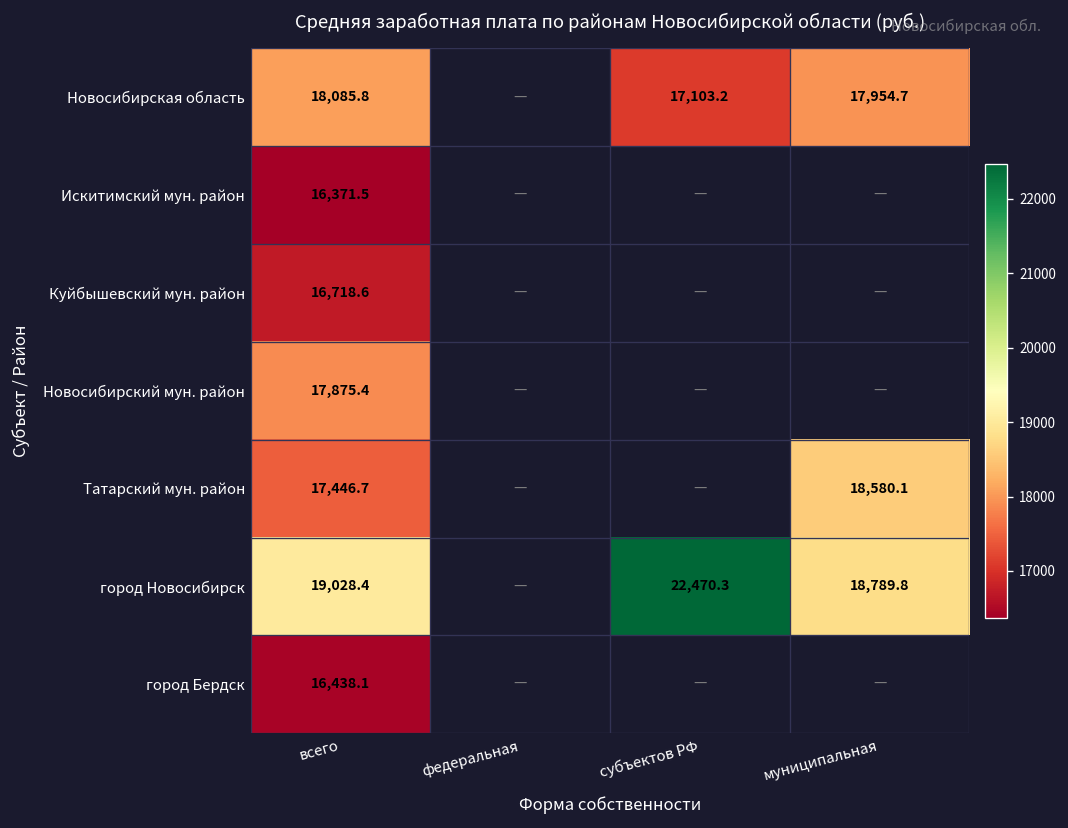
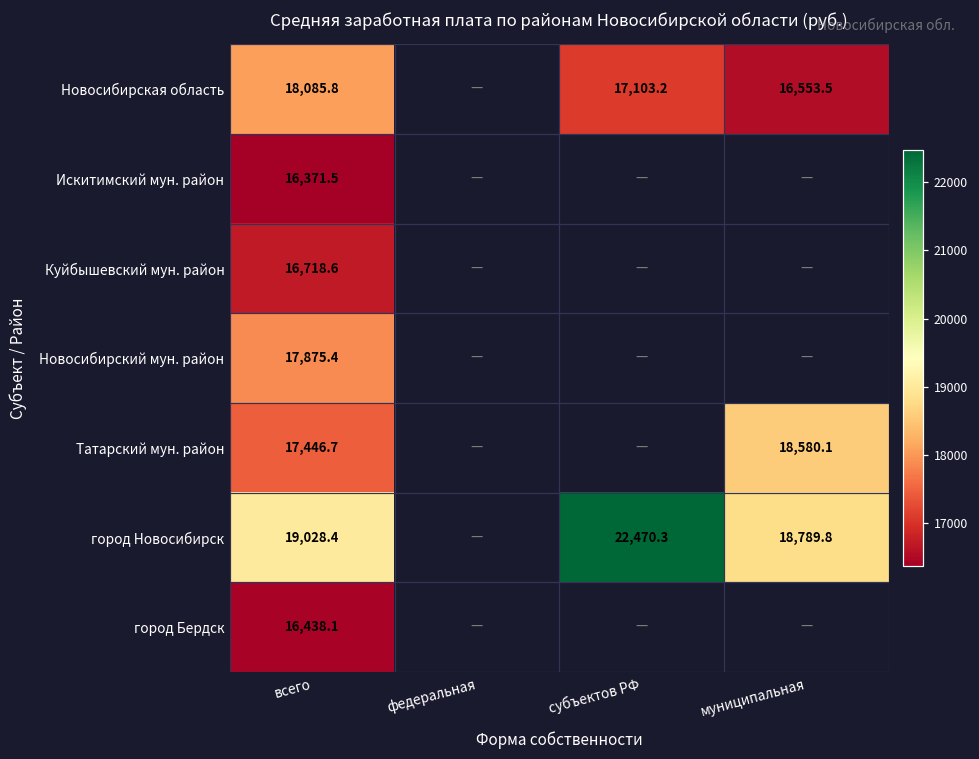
Новосибирская область, муниципальная: 17,954.7 -> 16,553.5
